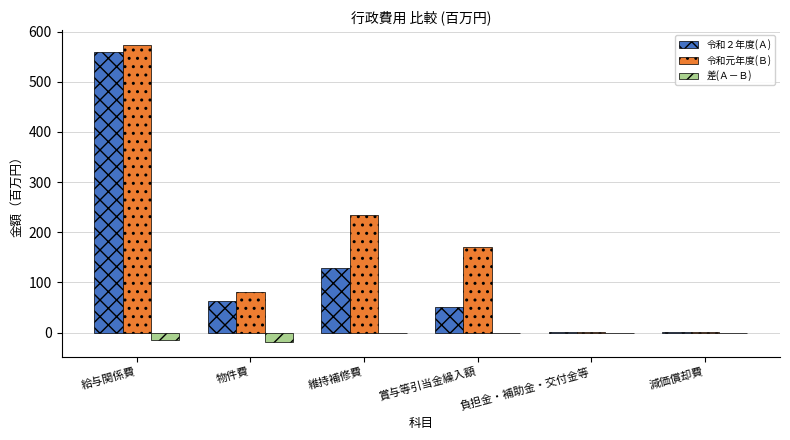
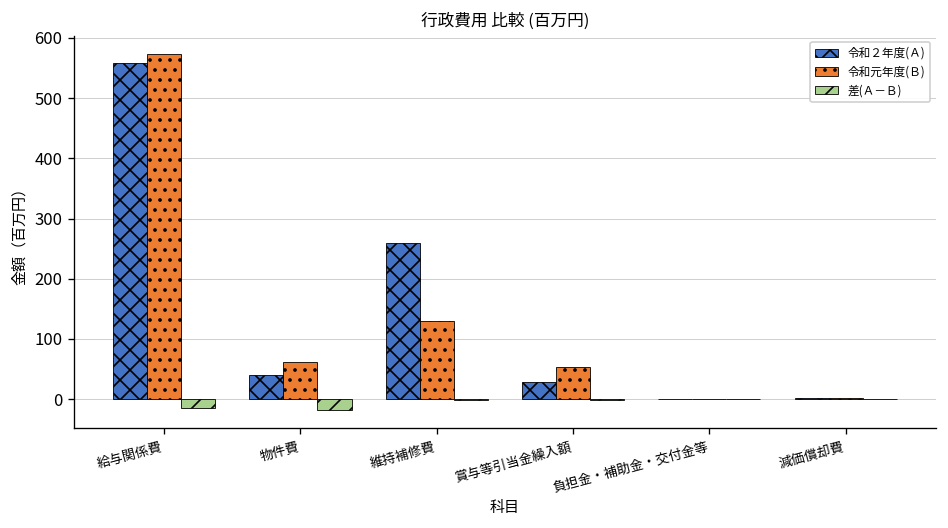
令和２年度(Ａ), 物件費: 60 -> 40
令和元年度(Ｂ), 物件費: 80 -> 60
令和２年度(Ａ), 維持補修費: 130 -> 260
令和元年度(Ｂ), 維持補修費: 230 -> 130
令和２年度(Ａ), 賞与等引当金繰入額: 50 -> 30
令和元年度(Ｂ), 賞与等引当金繰入額: 170 -> 50
